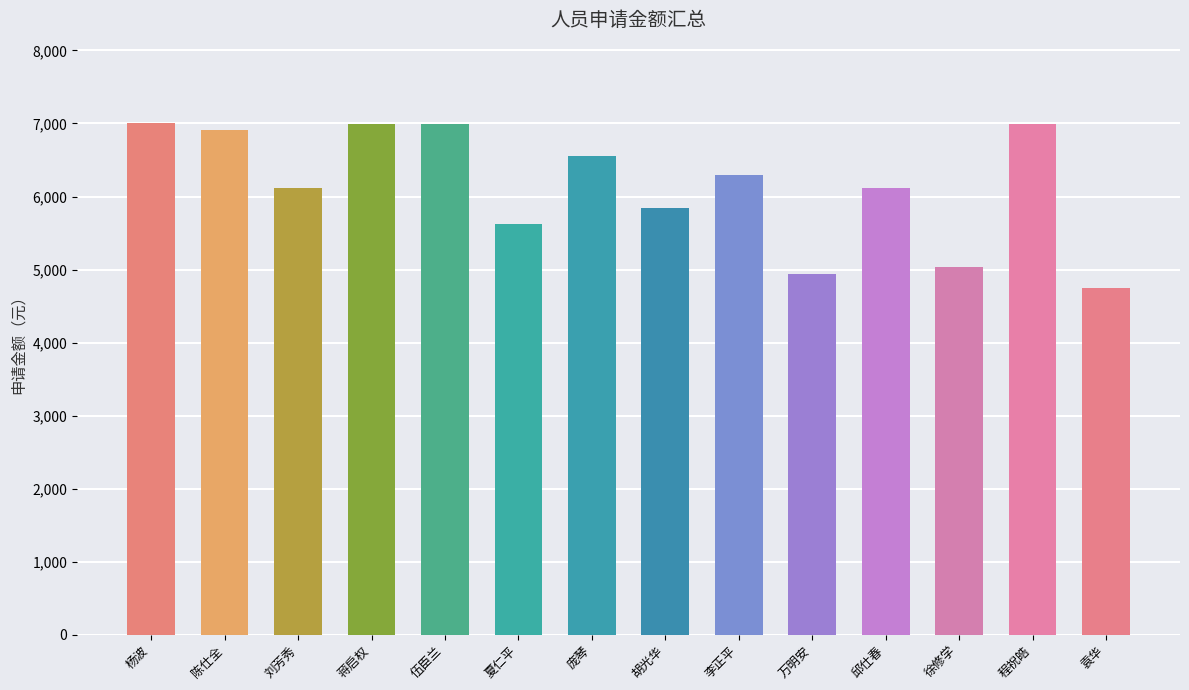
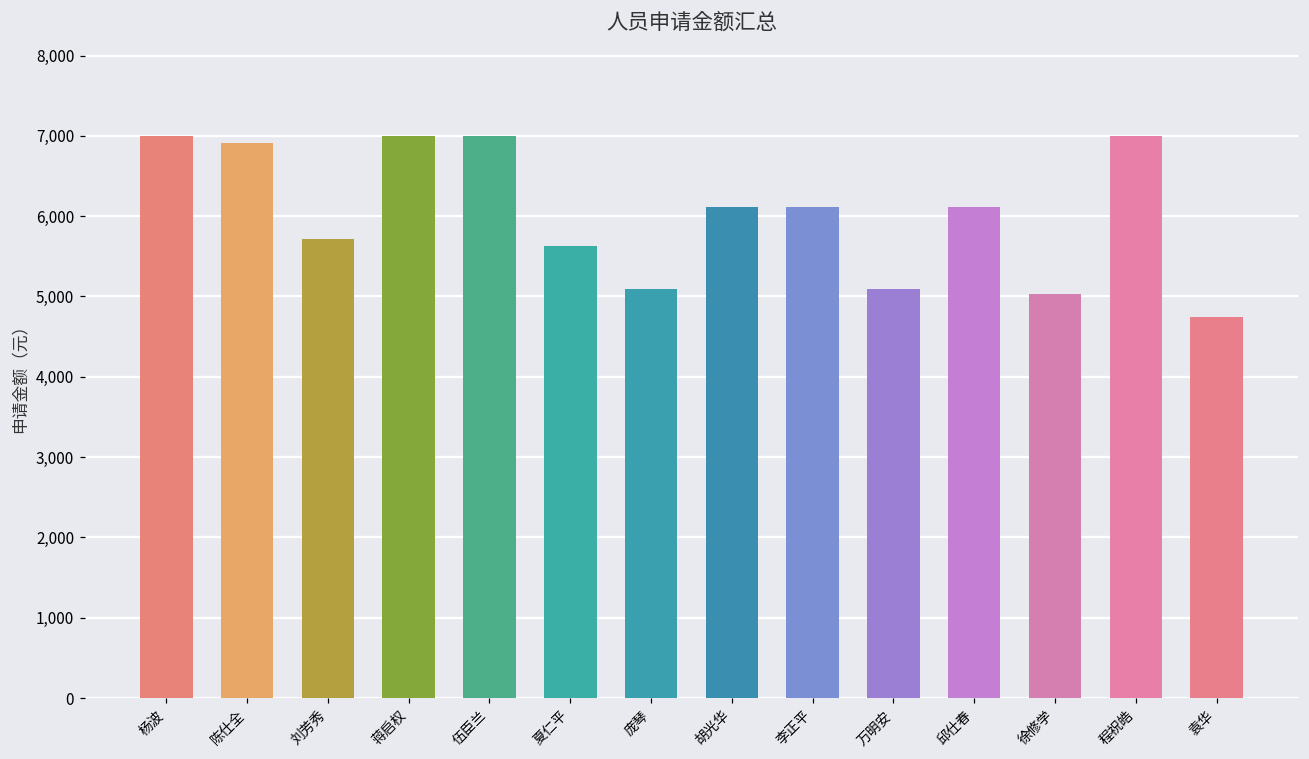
刘芳秀: 6,100 -> 5,700
庞琴: 6,600 -> 5,100
胡光华: 5,800 -> 6,100
李正平: 6,300 -> 6,100
万明安: 4,900 -> 5,100
